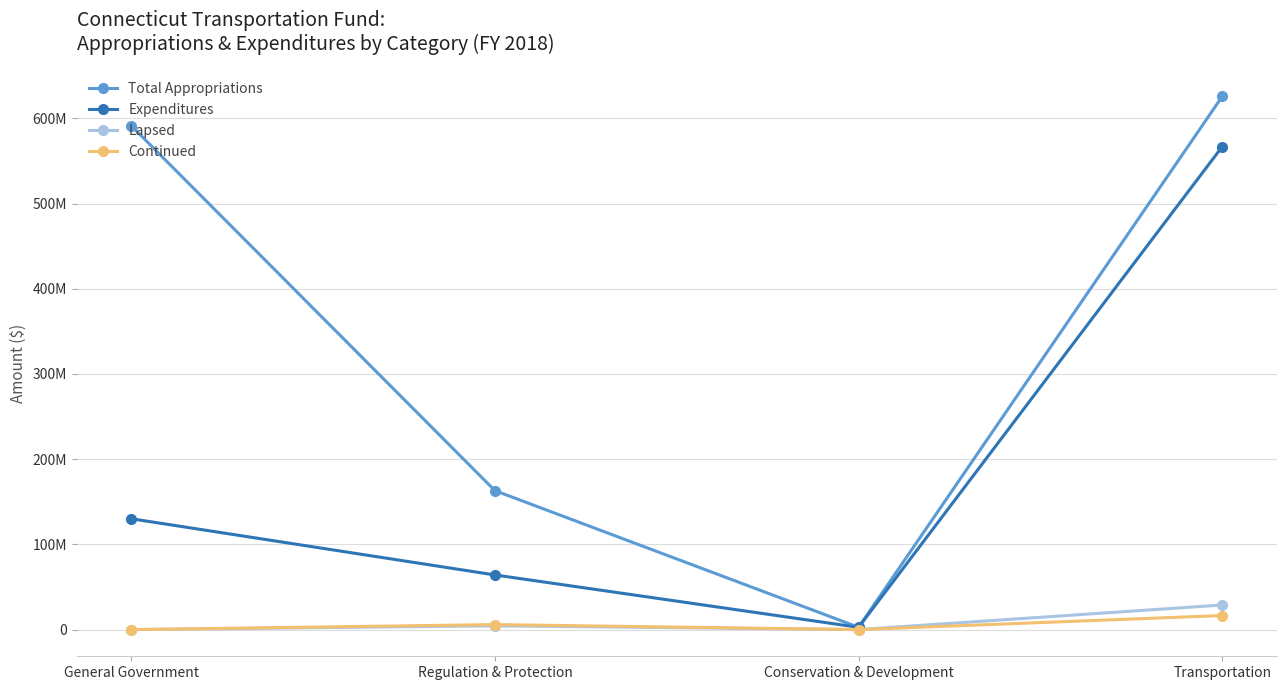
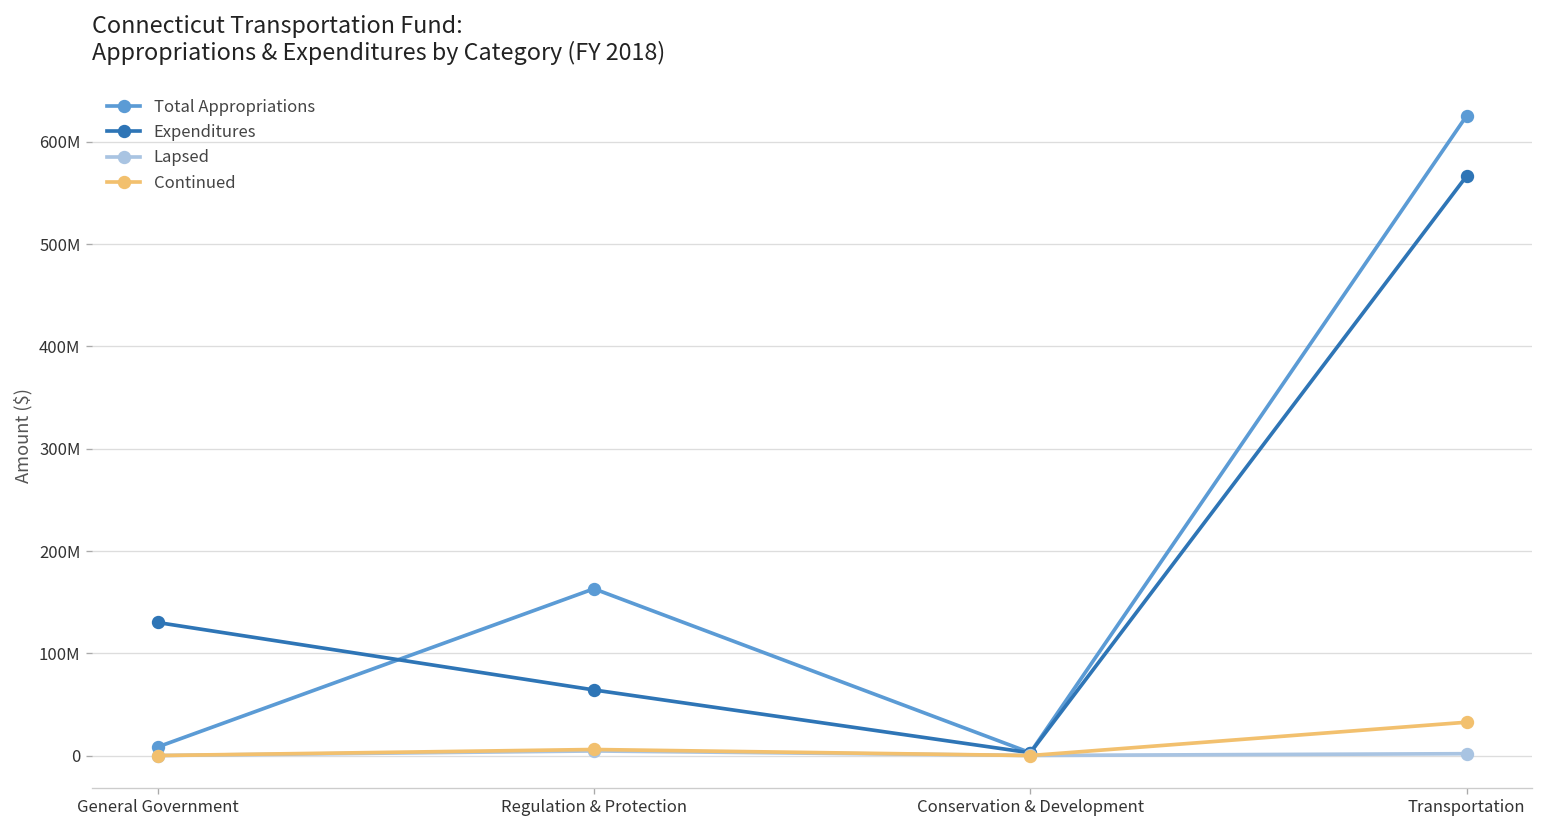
Total Appropriations, General Government: 590000000 -> 10000000
Lapsed, Transportation: 30000000 -> 0
Continued, Transportation: 20000000 -> 30000000
